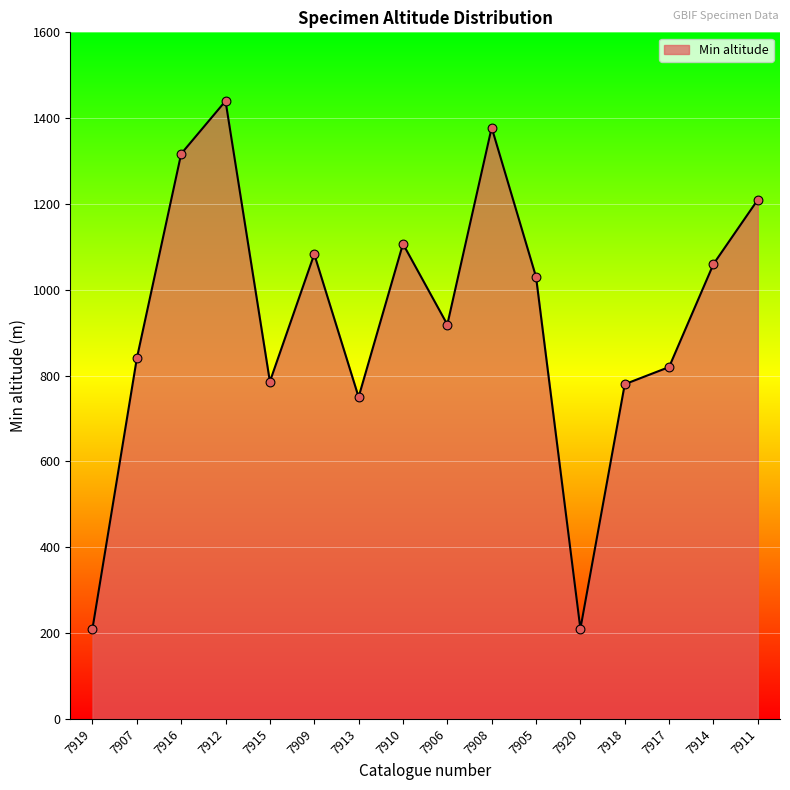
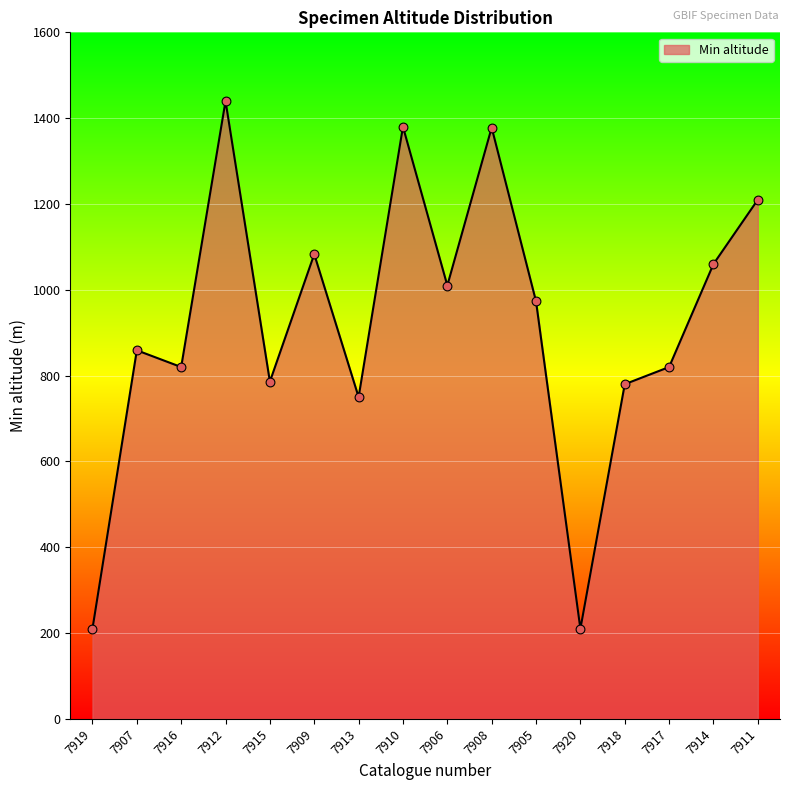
7907: 840 -> 860
7916: 1320 -> 820
7910: 1110 -> 1380
7906: 920 -> 1010
7905: 1030 -> 970
